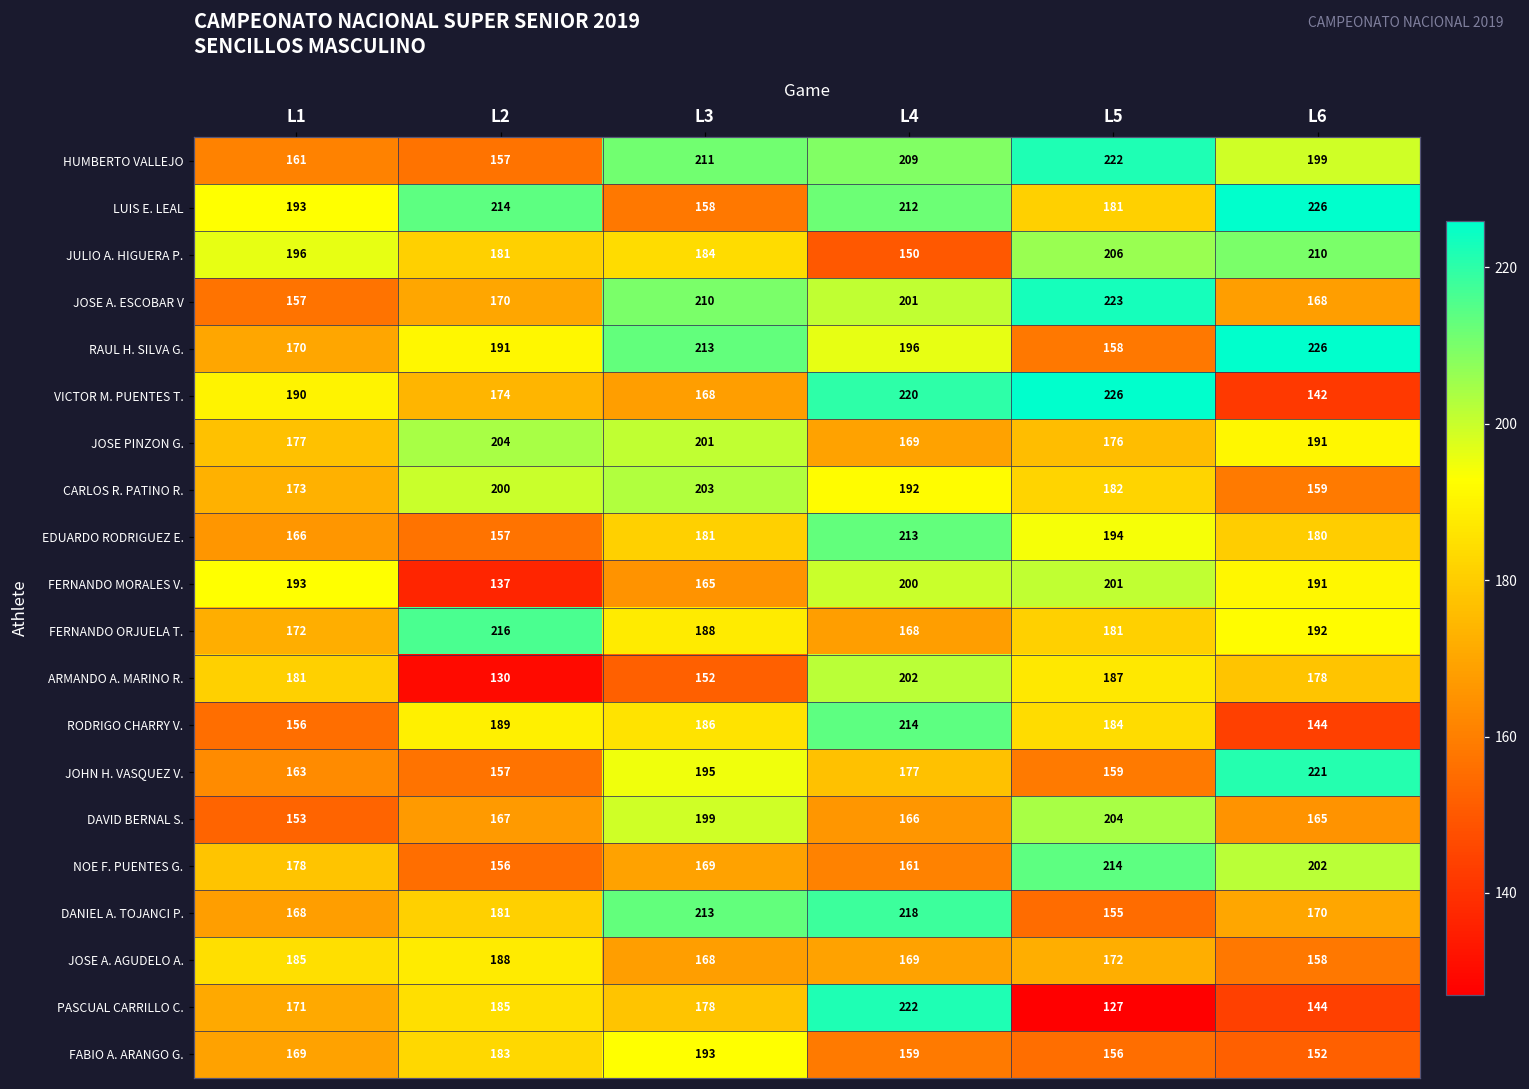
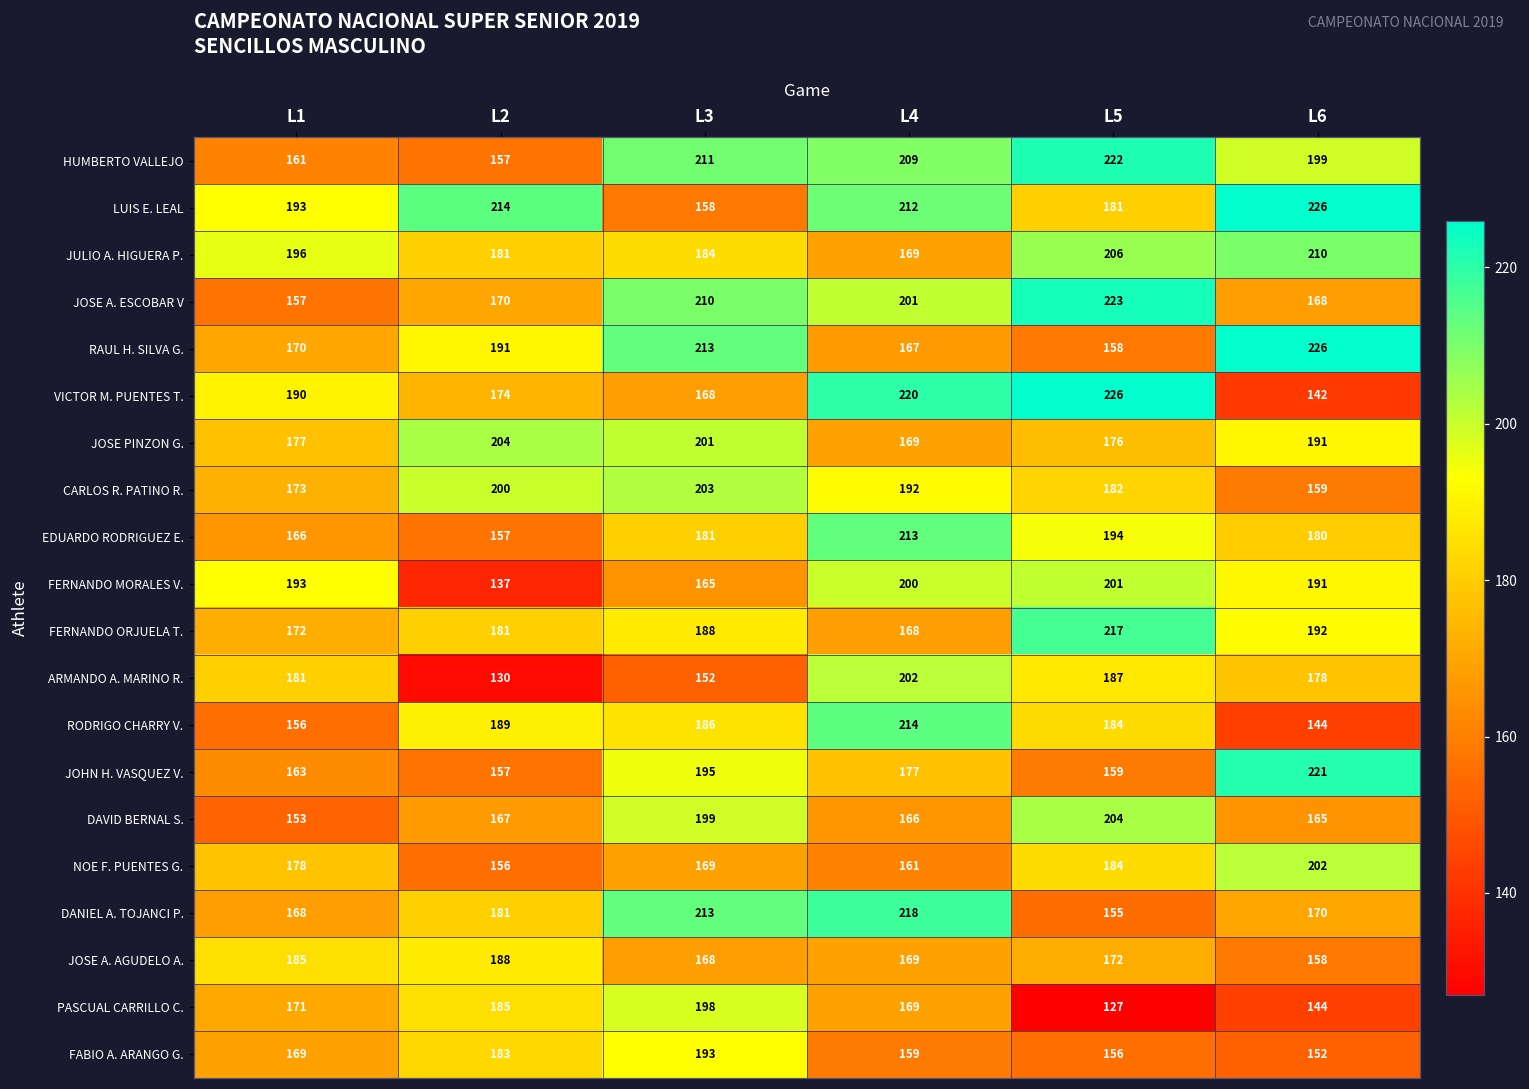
JULIO A. HIGUERA P., L4: 150 -> 169
RAUL H. SILVA G., L4: 196 -> 167
FERNANDO ORJUELA T., L2: 216 -> 181
FERNANDO ORJUELA T., L5: 181 -> 217
NOE F. PUENTES G., L5: 214 -> 184
PASCUAL CARRILLO C., L3: 178 -> 198
PASCUAL CARRILLO C., L4: 222 -> 169
